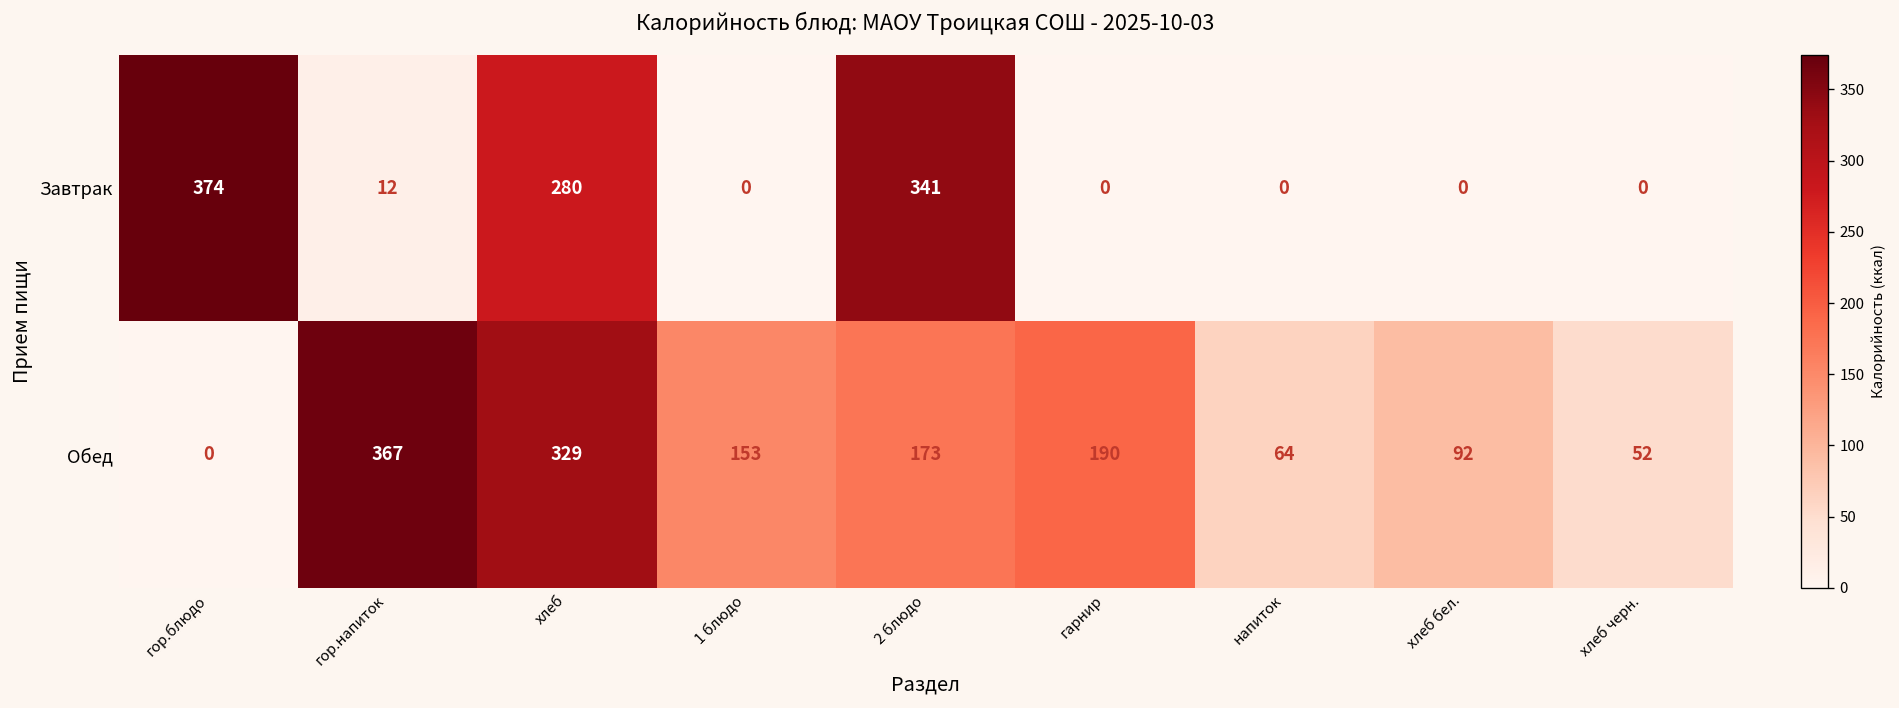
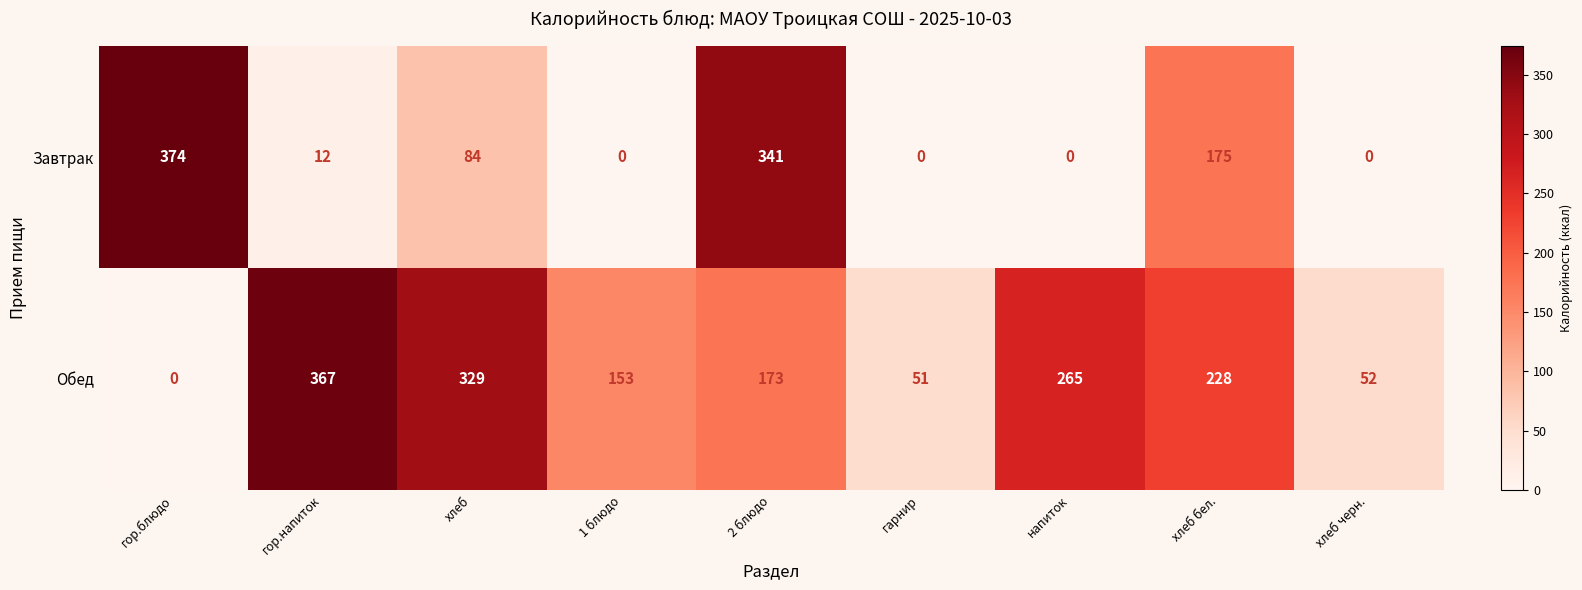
Завтрак, хлеб: 280 -> 84
Завтрак, хлеб бел.: 0 -> 175
Обед, гарнир: 190 -> 51
Обед, напиток: 64 -> 265
Обед, хлеб бел.: 92 -> 228
